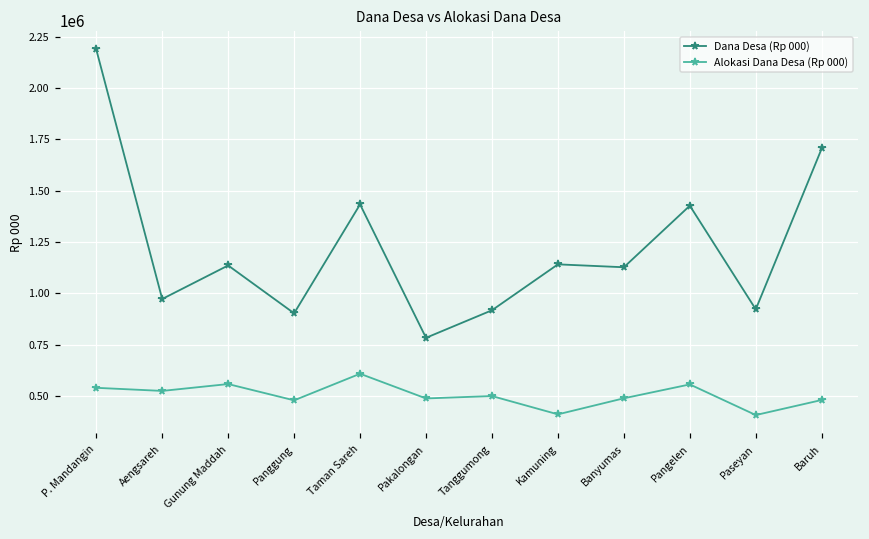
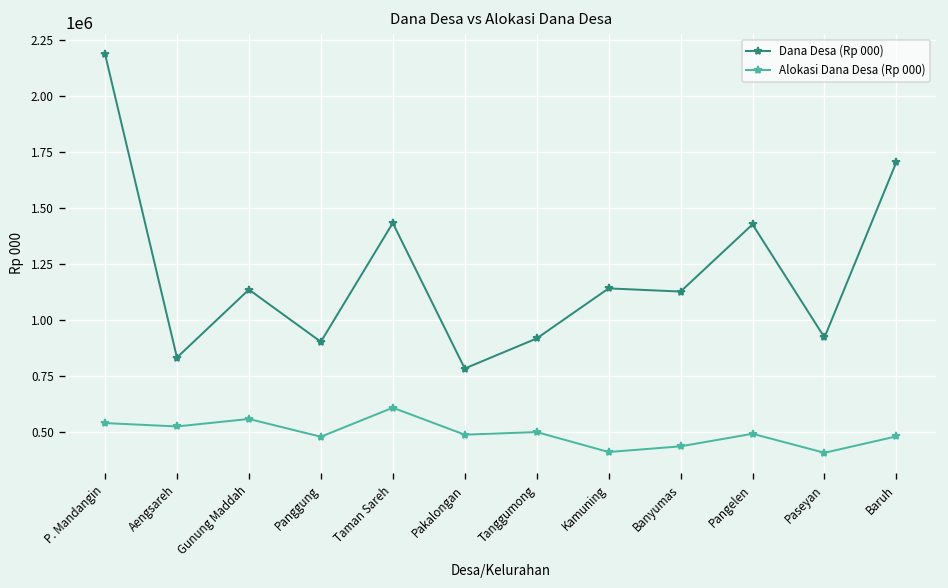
Dana Desa (Rp 000), Aengsareh: 970000 -> 830000
Alokasi Dana Desa (Rp 000), Banyumas: 490000 -> 440000
Alokasi Dana Desa (Rp 000), Pangelen: 560000 -> 490000
